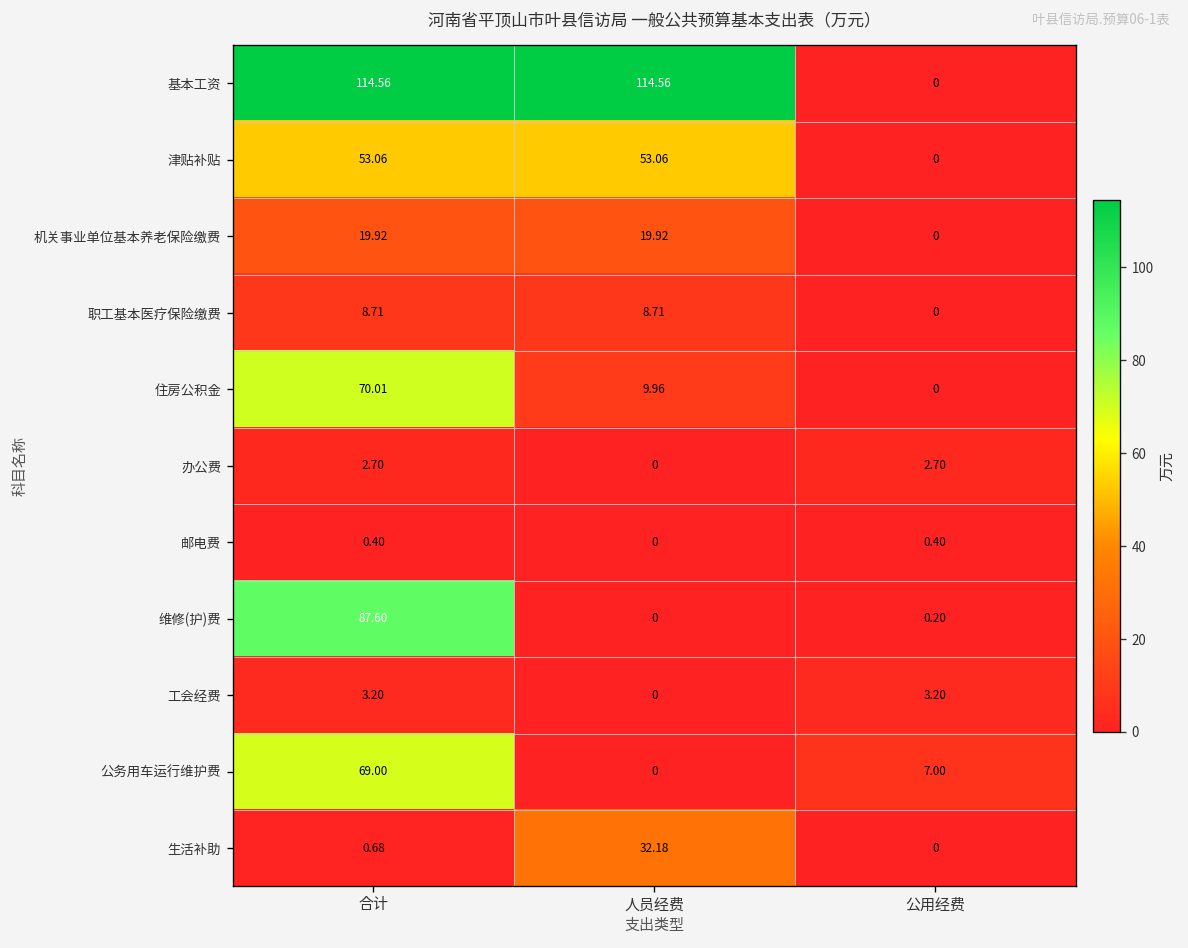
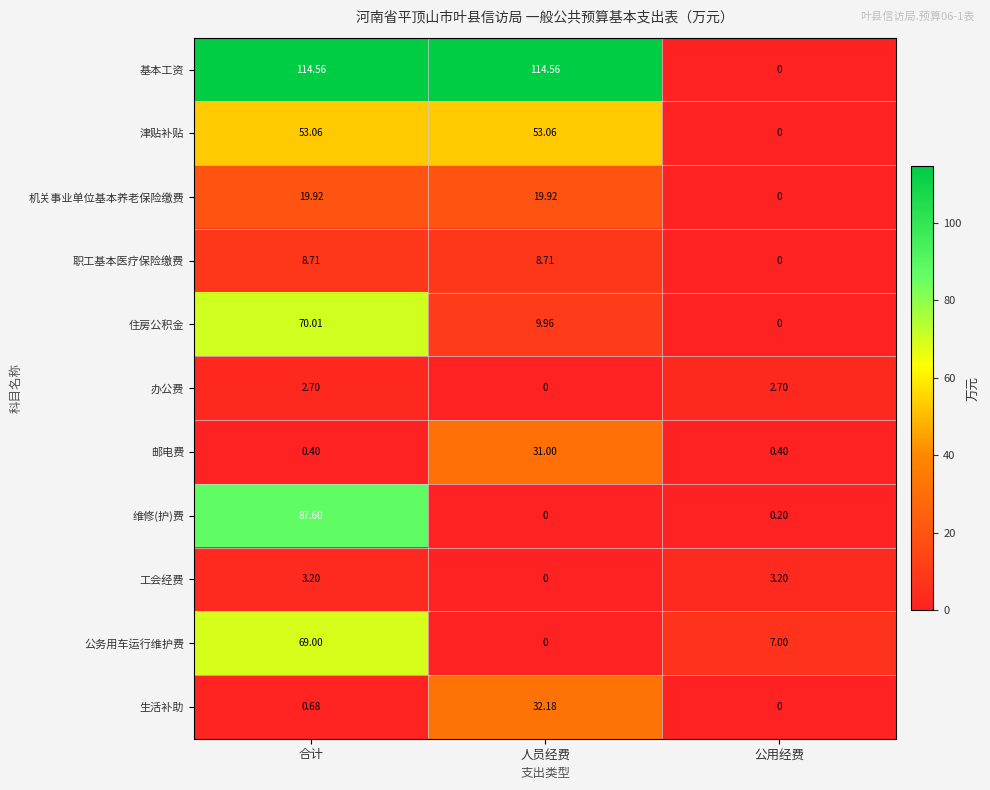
邮电费, 人员经费: 0 -> 31.00
